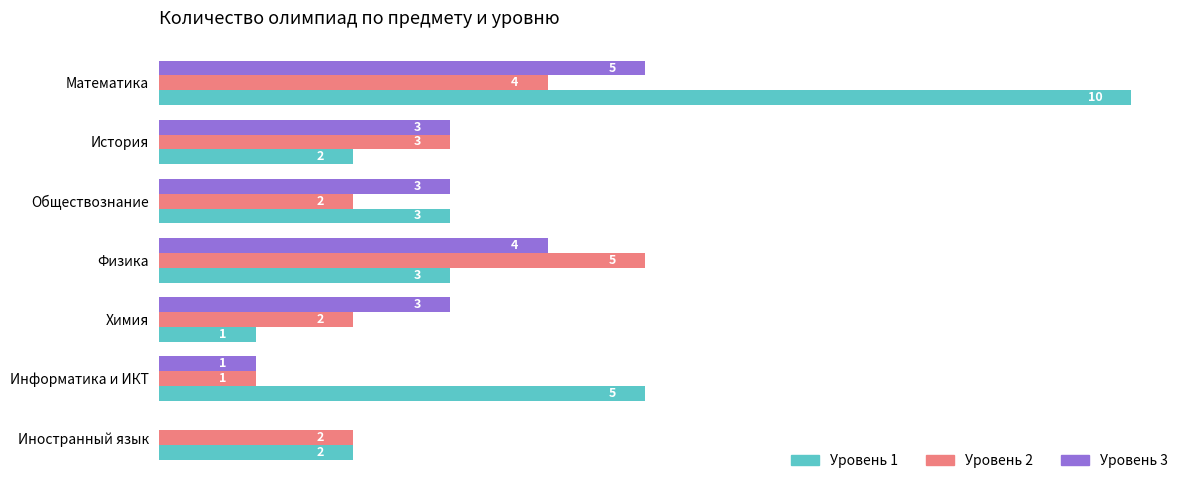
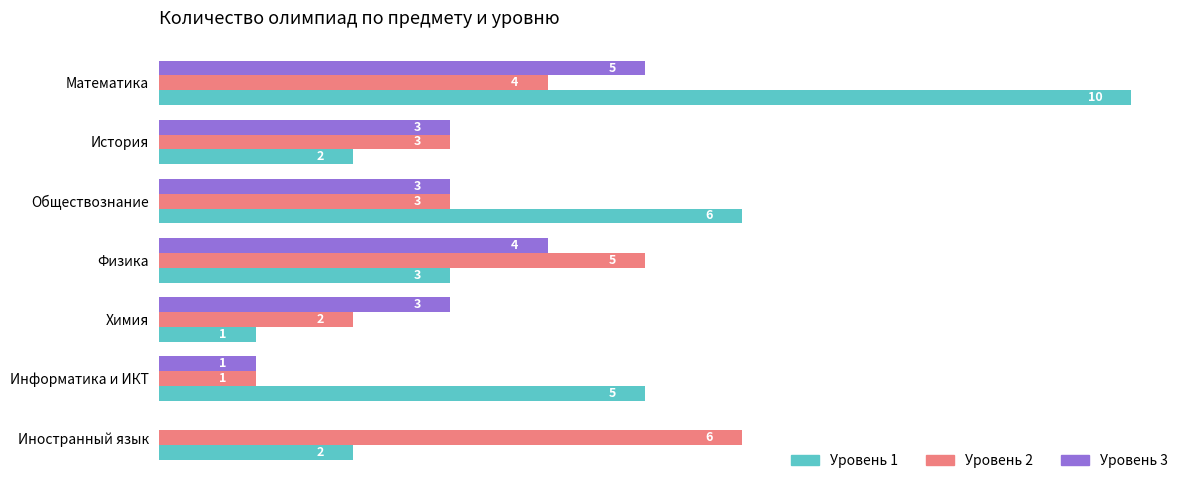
Уровень 2, Обществознание: 2 -> 3
Уровень 1, Обществознание: 3 -> 6
Уровень 2, Иностранный язык: 2 -> 6
